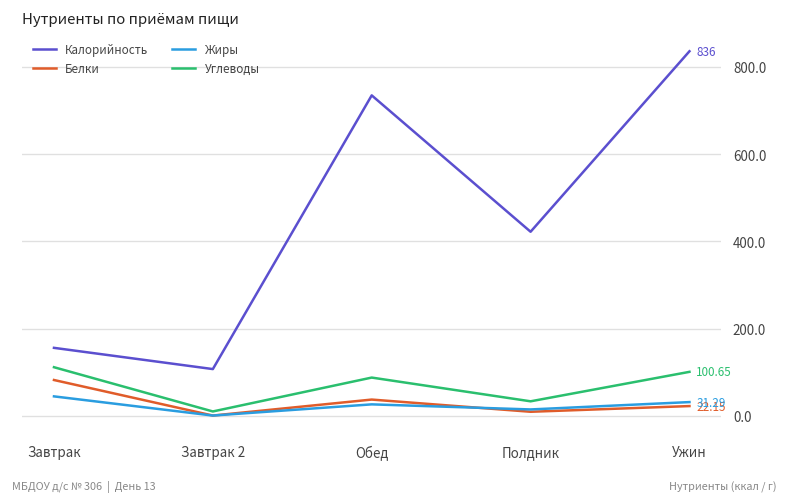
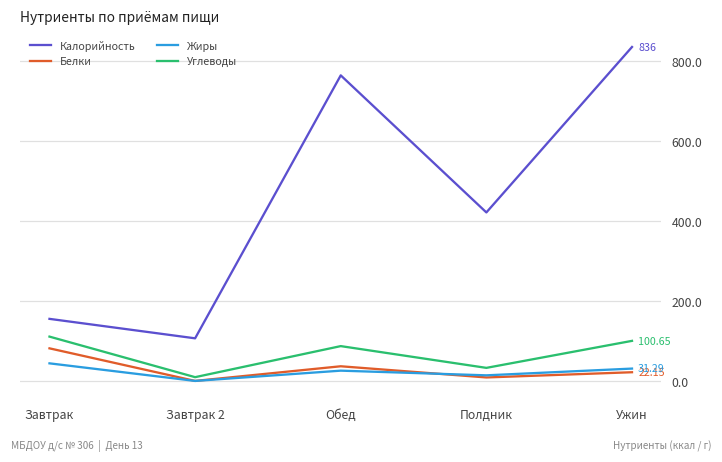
Калорийность, Обед: 730 -> 770
